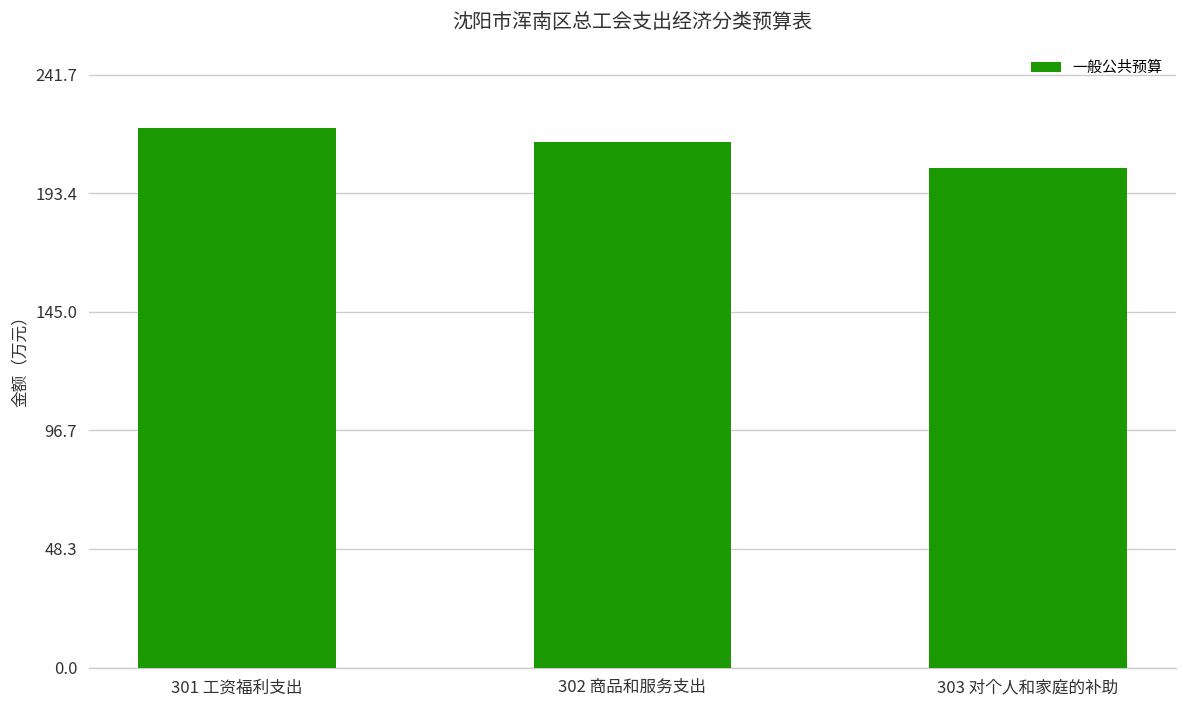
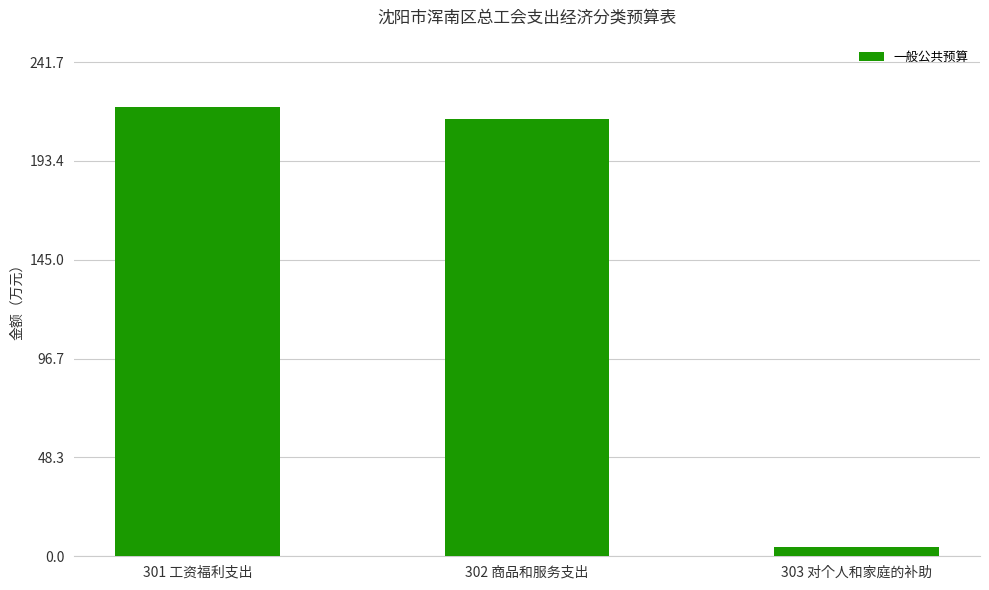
303 对个人和家庭的补助: 204 -> 5
